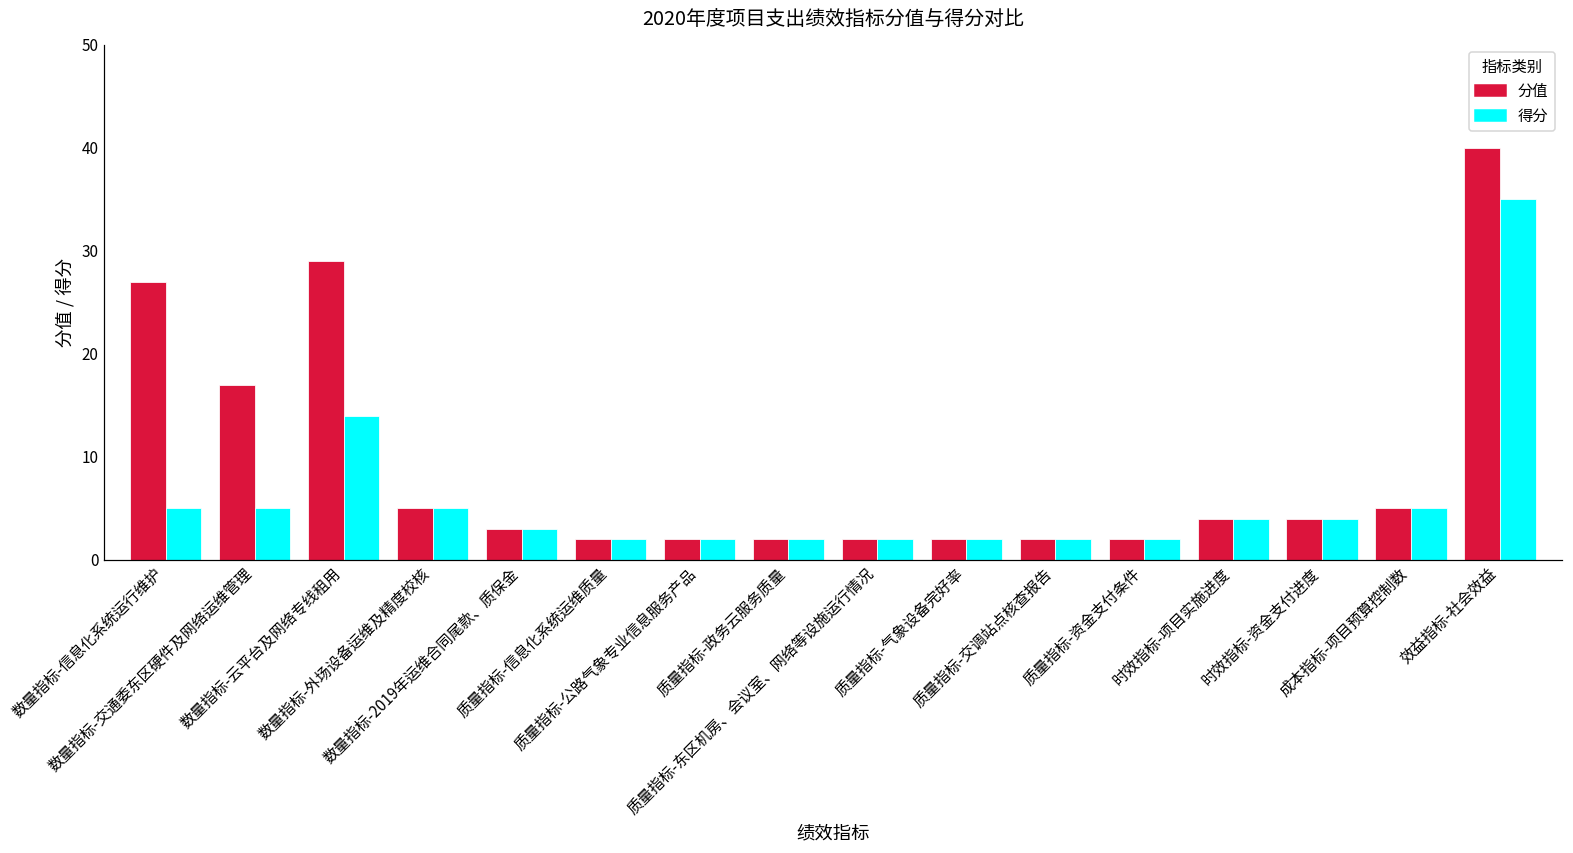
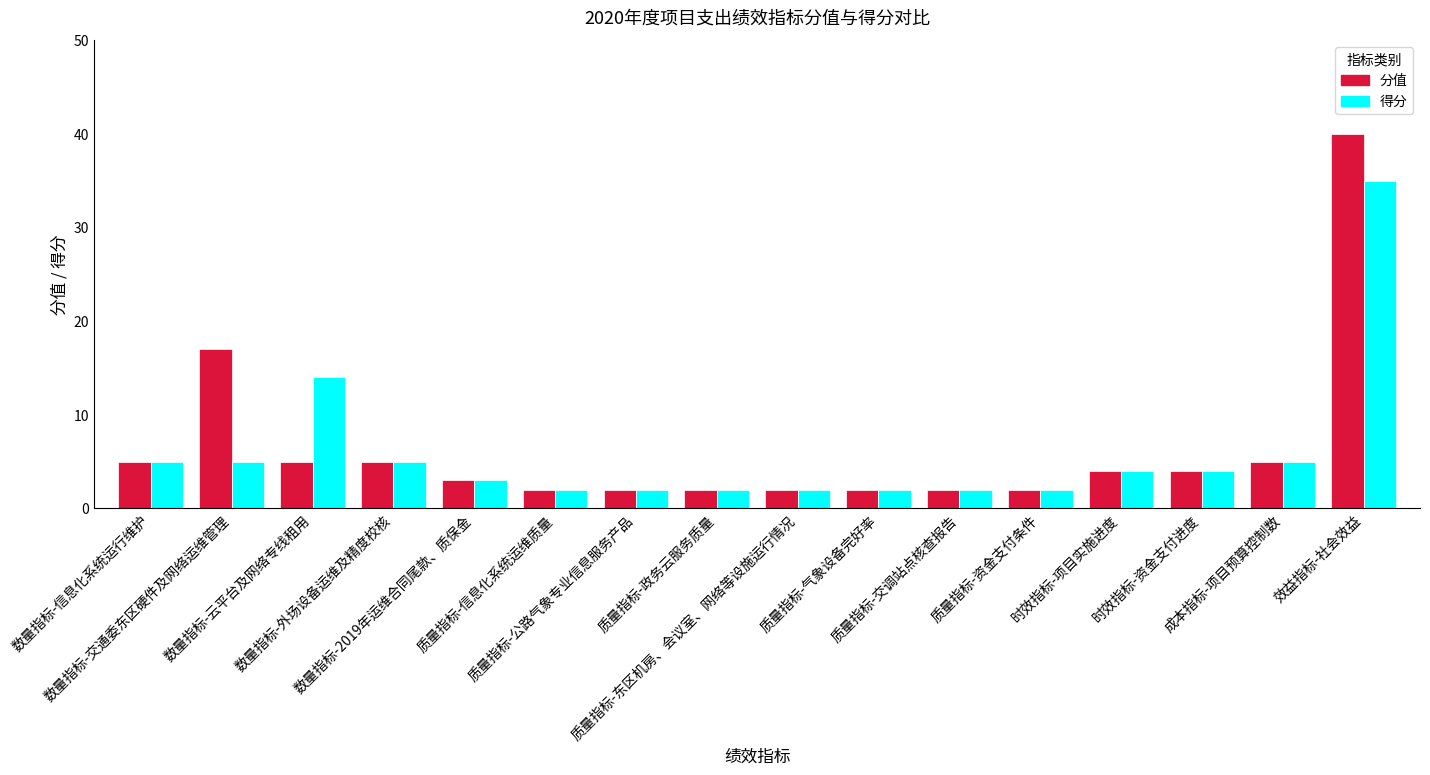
分值, 数量指标-信息化系统运行维护: 27 -> 5
分值, 数量指标-云平台及网络专线租用: 29 -> 5
